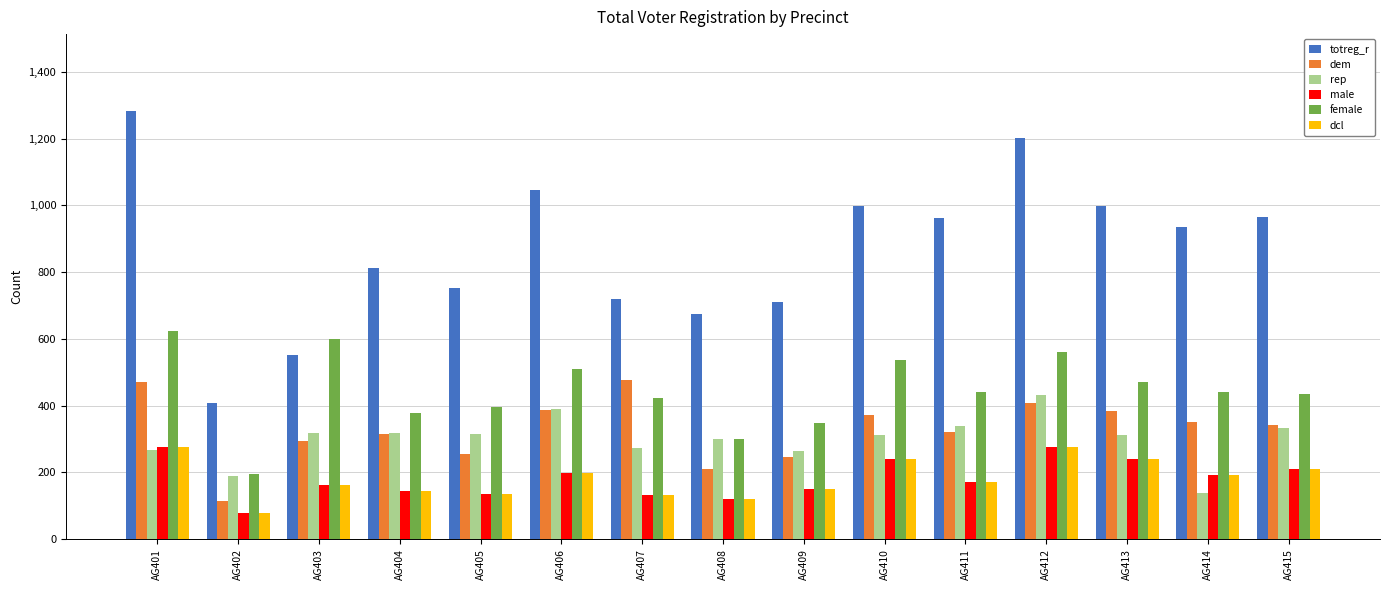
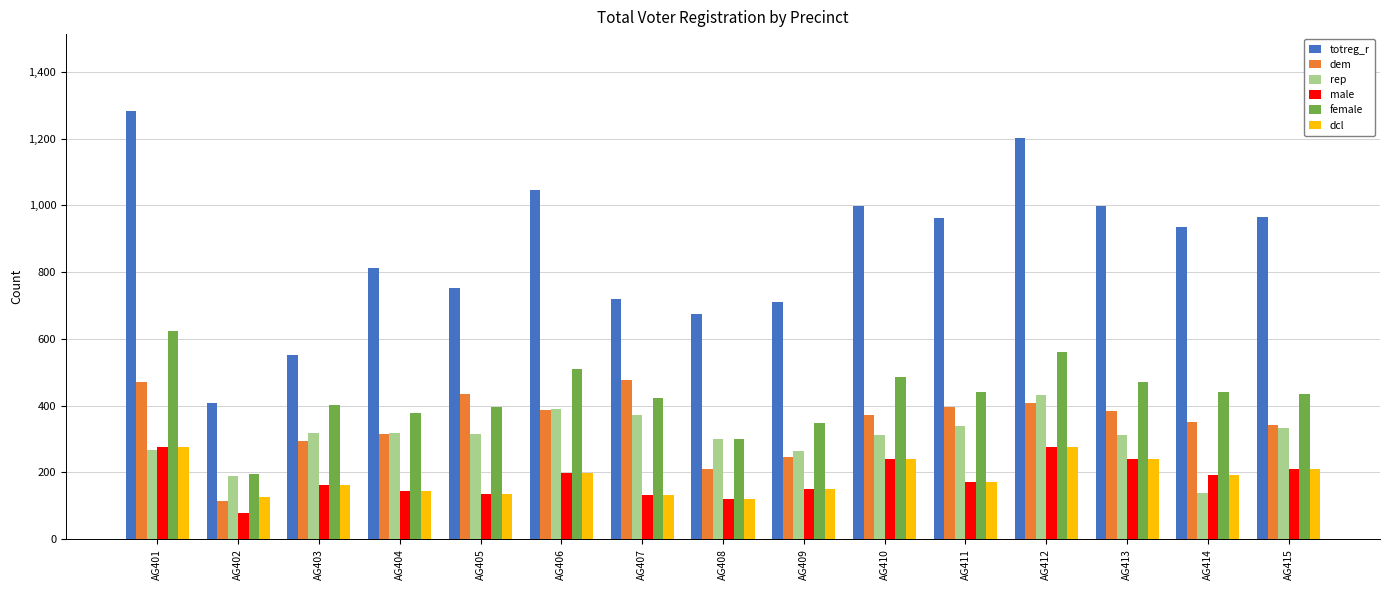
dcl, AG402: 80 -> 130
female, AG403: 600 -> 400
dem, AG405: 260 -> 440
rep, AG407: 270 -> 370
female, AG410: 540 -> 490
dem, AG411: 320 -> 400
